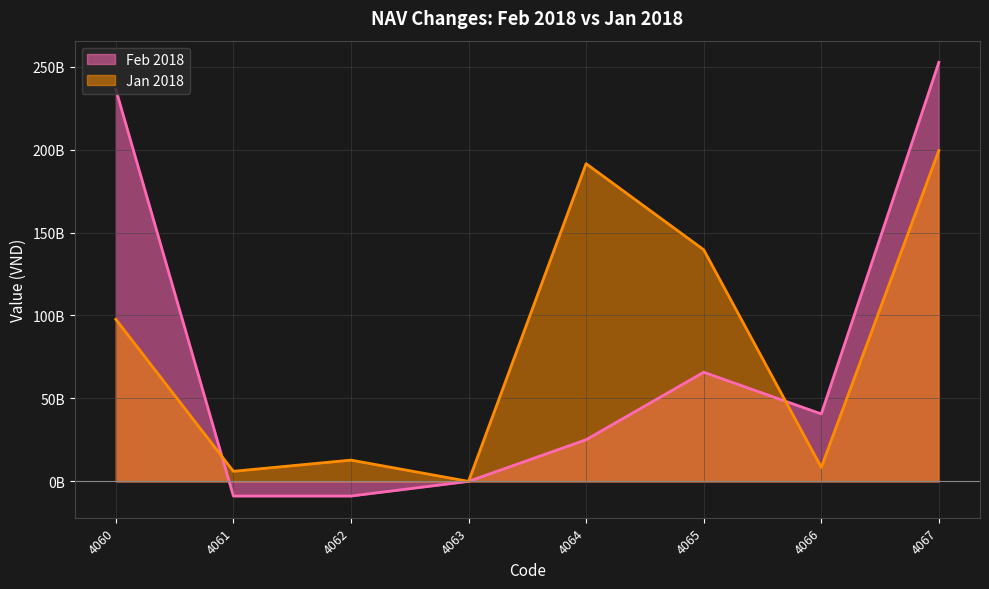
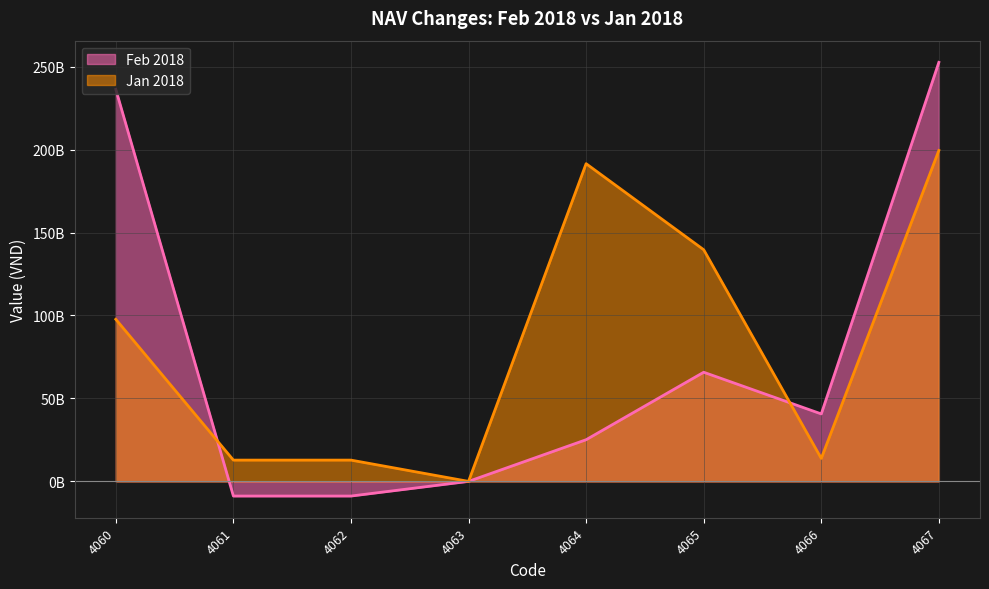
Jan 2018, 4061: 6000000000 -> 13000000000
Jan 2018, 4066: 8000000000 -> 14000000000
